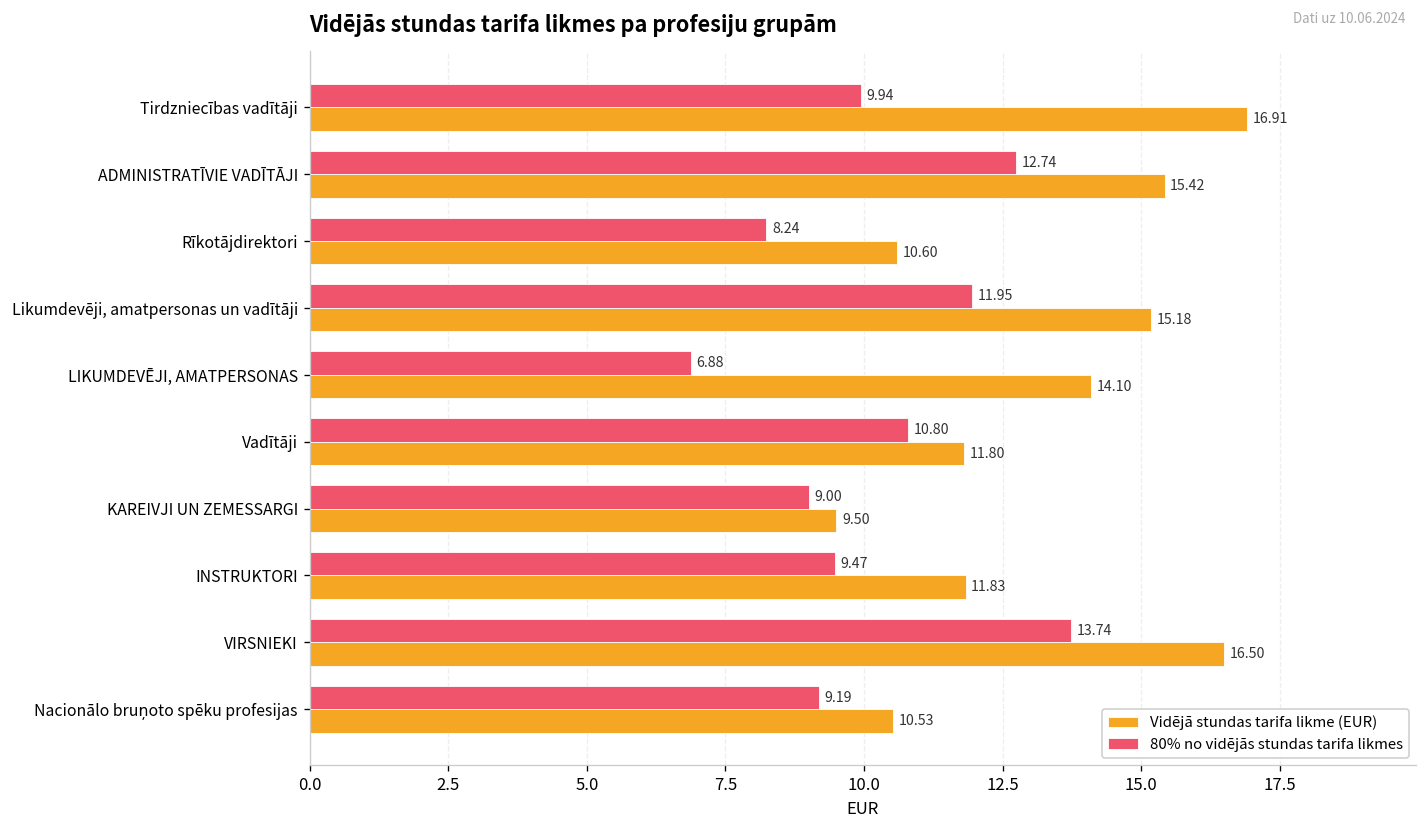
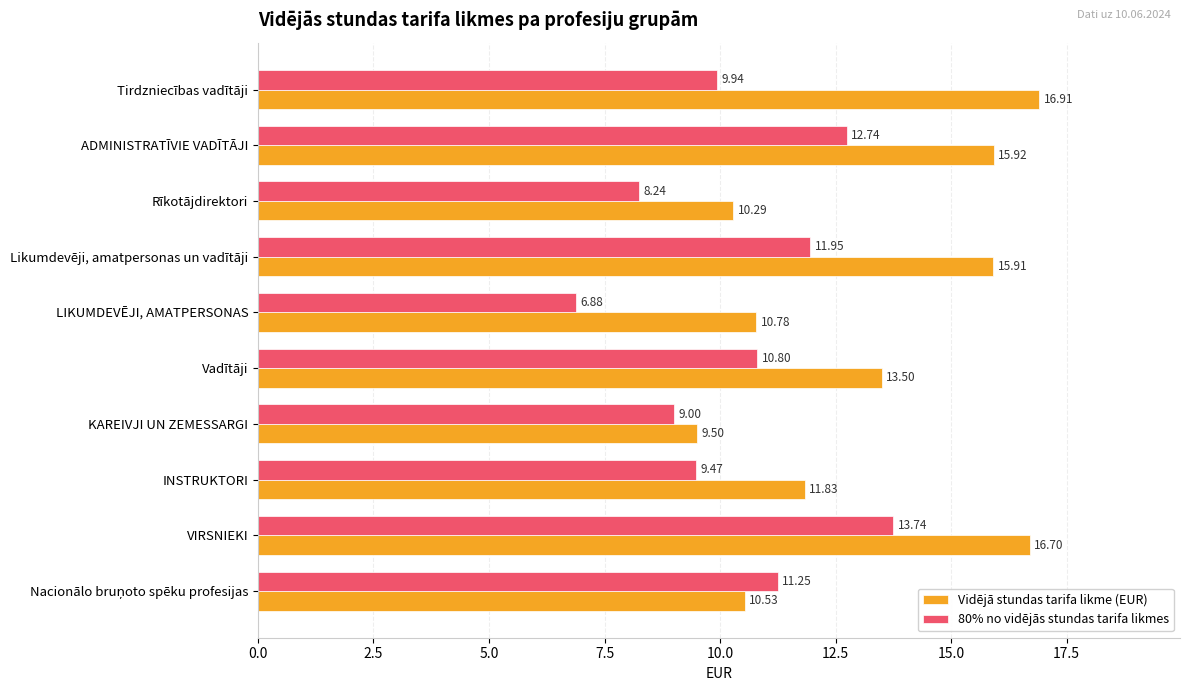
Vidējā stundas tarifa likme (EUR), ADMINISTRATĪVIE VADĪTĀJI: 15.42 -> 15.92
Vidējā stundas tarifa likme (EUR), Rīkotājdirektori: 10.60 -> 10.29
Vidējā stundas tarifa likme (EUR), Likumdevēji, amatpersonas un vadītāji: 15.18 -> 15.91
Vidējā stundas tarifa likme (EUR), LIKUMDEVĒJI, AMATPERSONAS: 14.10 -> 10.78
Vidējā stundas tarifa likme (EUR), Vadītāji: 11.80 -> 13.50
Vidējā stundas tarifa likme (EUR), VIRSNIEKI: 16.50 -> 16.70
80% no vidējās stundas tarifa likmes, Nacionālo bruņoto spēku profesijas: 9.19 -> 11.25
